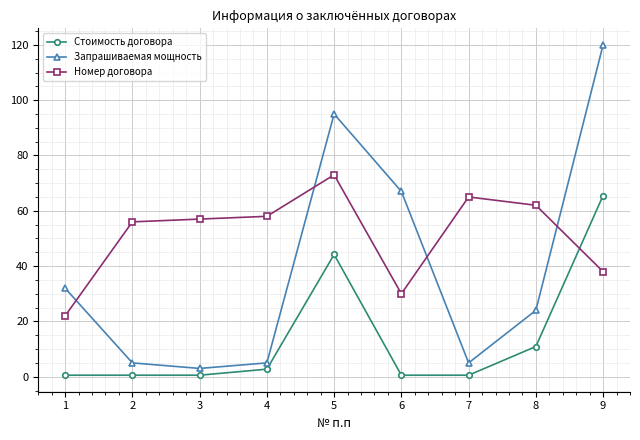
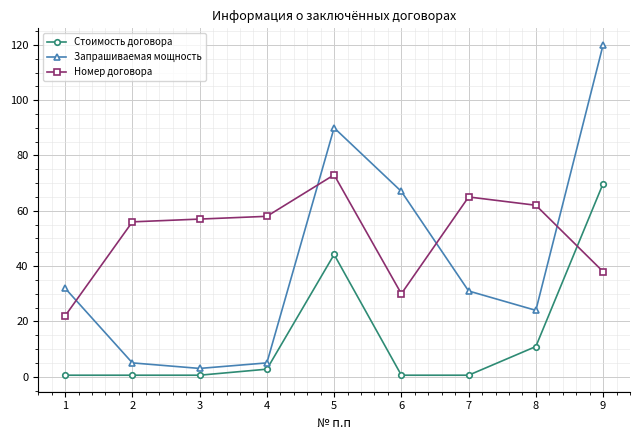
Запрашиваемая мощность, 5: 95 -> 90
Запрашиваемая мощность, 7: 5 -> 31
Стоимость договора, 9: 66 -> 70
